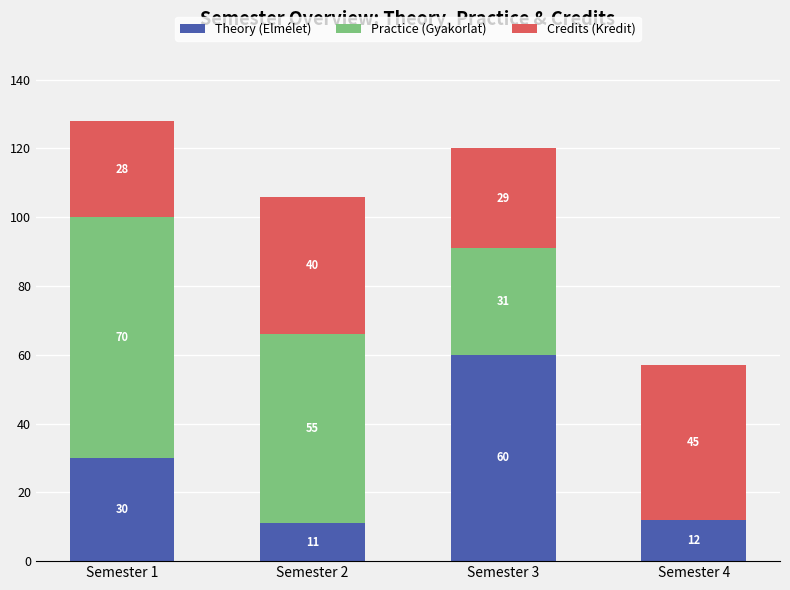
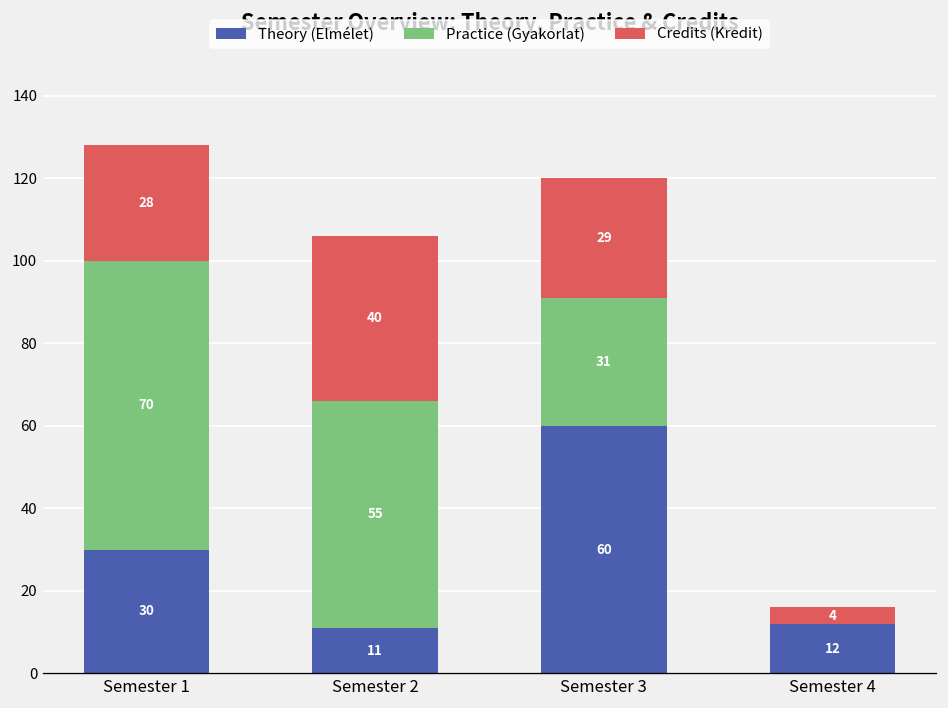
Credits (Kredit), Semester 4: 45 -> 4
